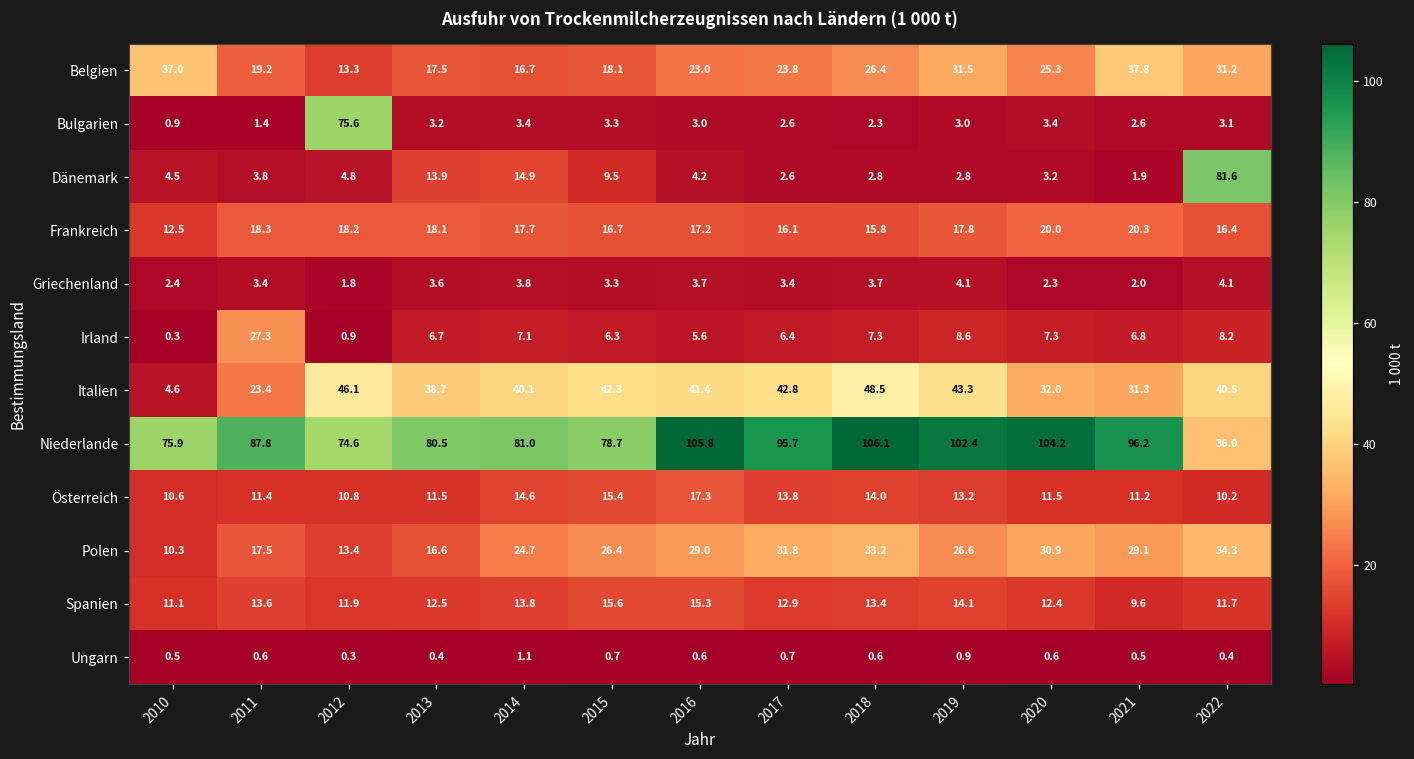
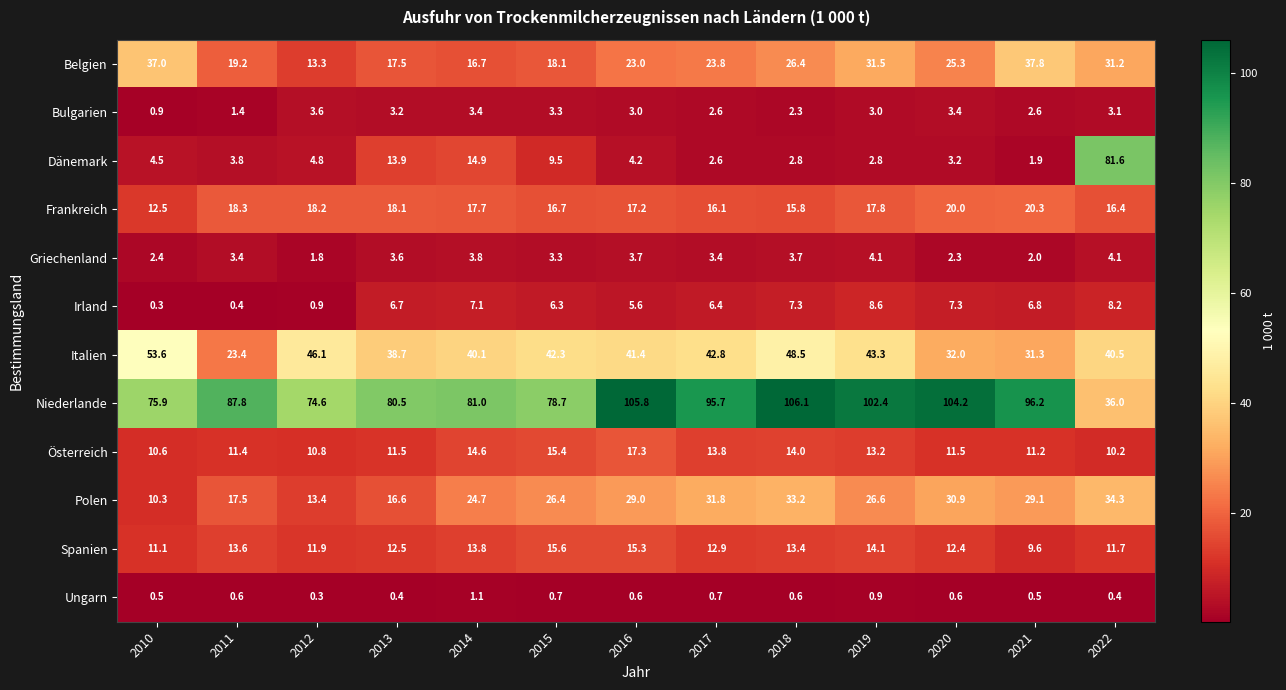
Bulgarien, 2012: 75.6 -> 3.6
Irland, 2011: 27.3 -> 0.4
Italien, 2010: 4.6 -> 53.6
